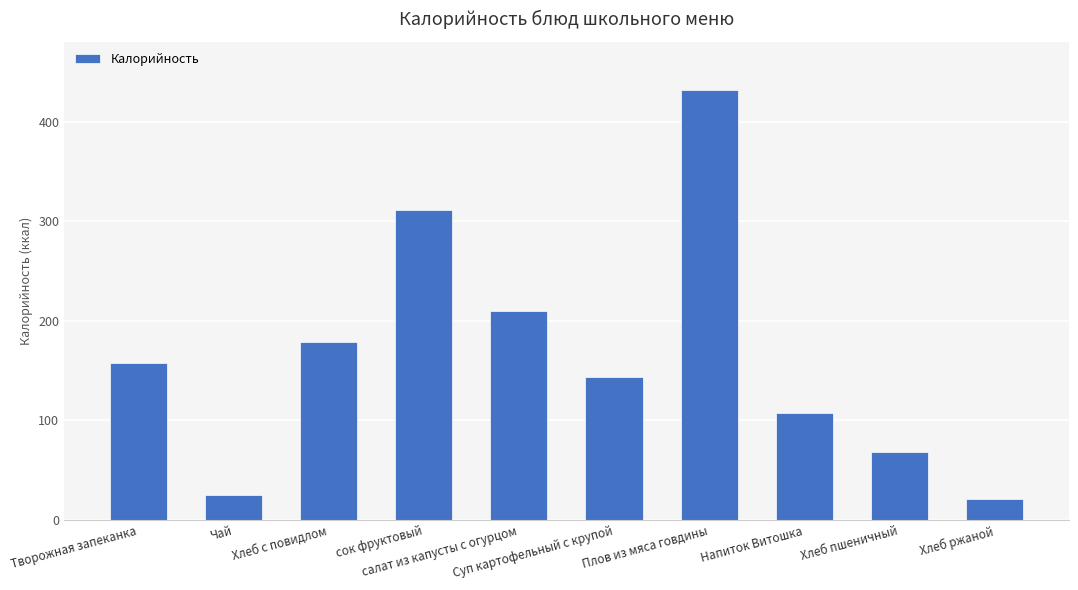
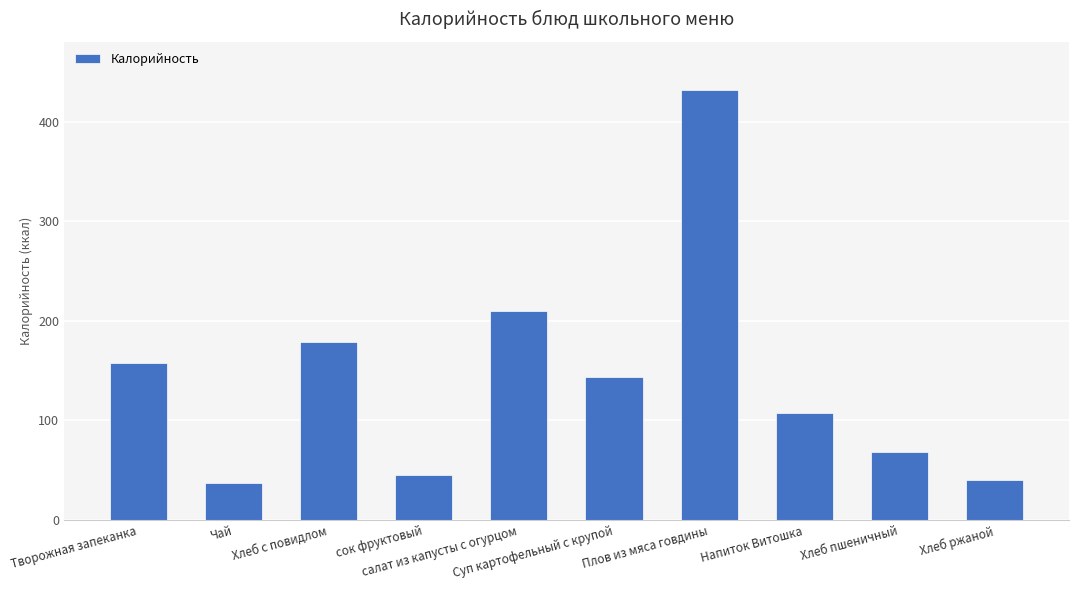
Чай: 30 -> 40
сок фруктовый: 310 -> 50
Хлеб ржаной: 20 -> 40
